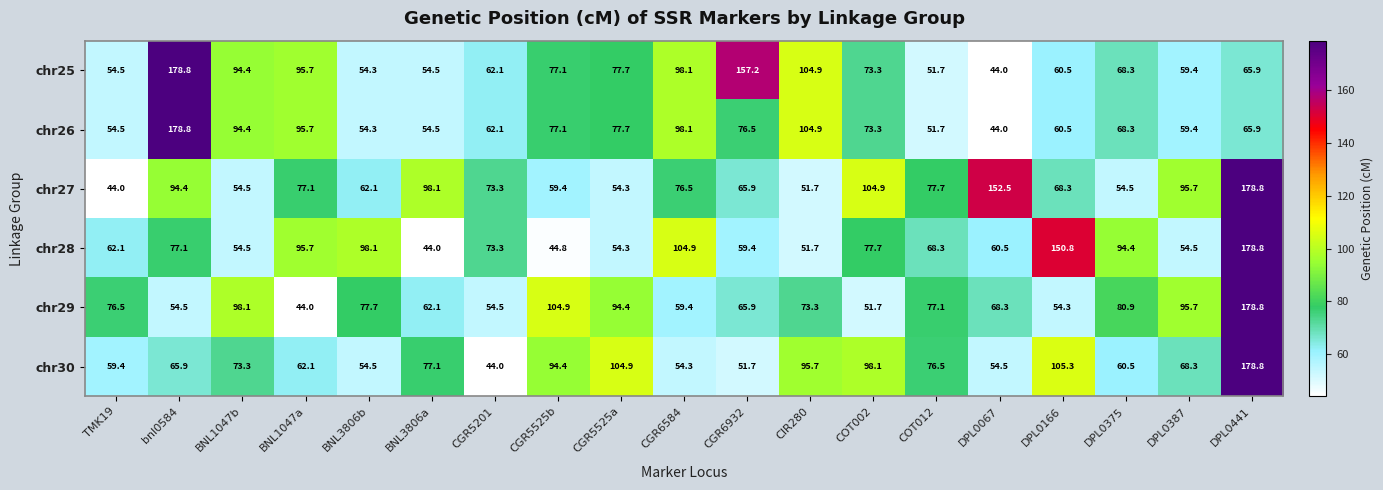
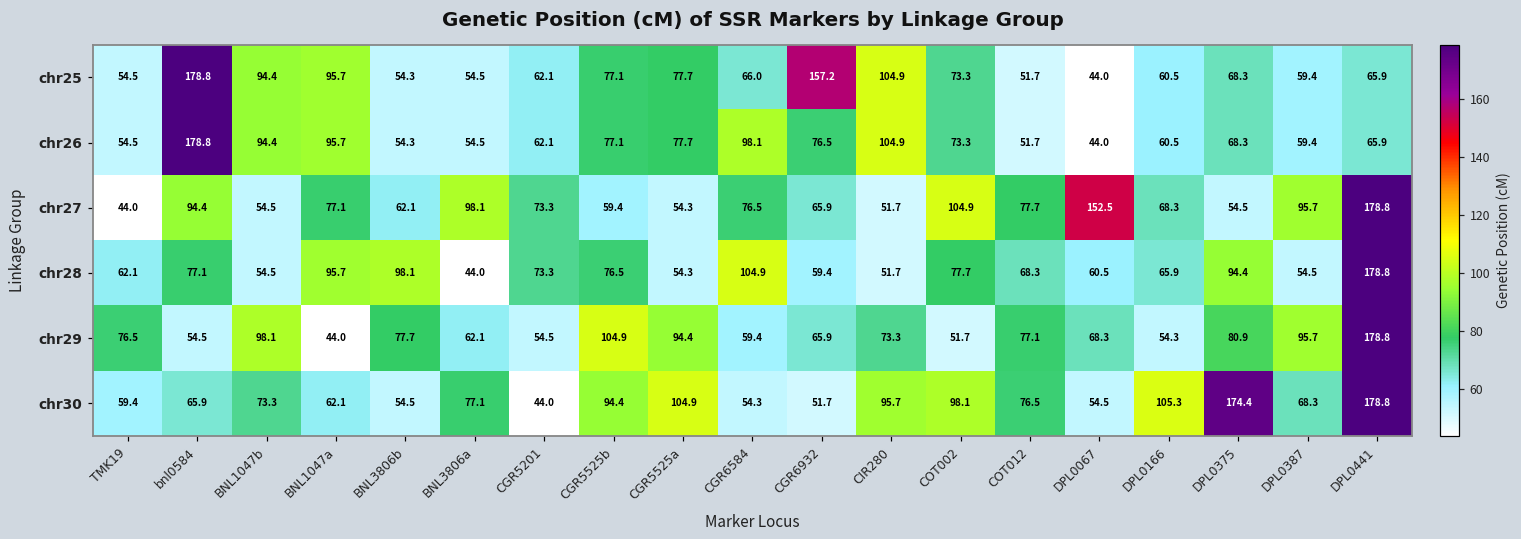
chr25, CGR6584: 98.1 -> 66.0
chr28, CGR5525b: 44.8 -> 76.5
chr28, DPL0166: 150.8 -> 65.9
chr30, DPL0375: 60.5 -> 174.4
